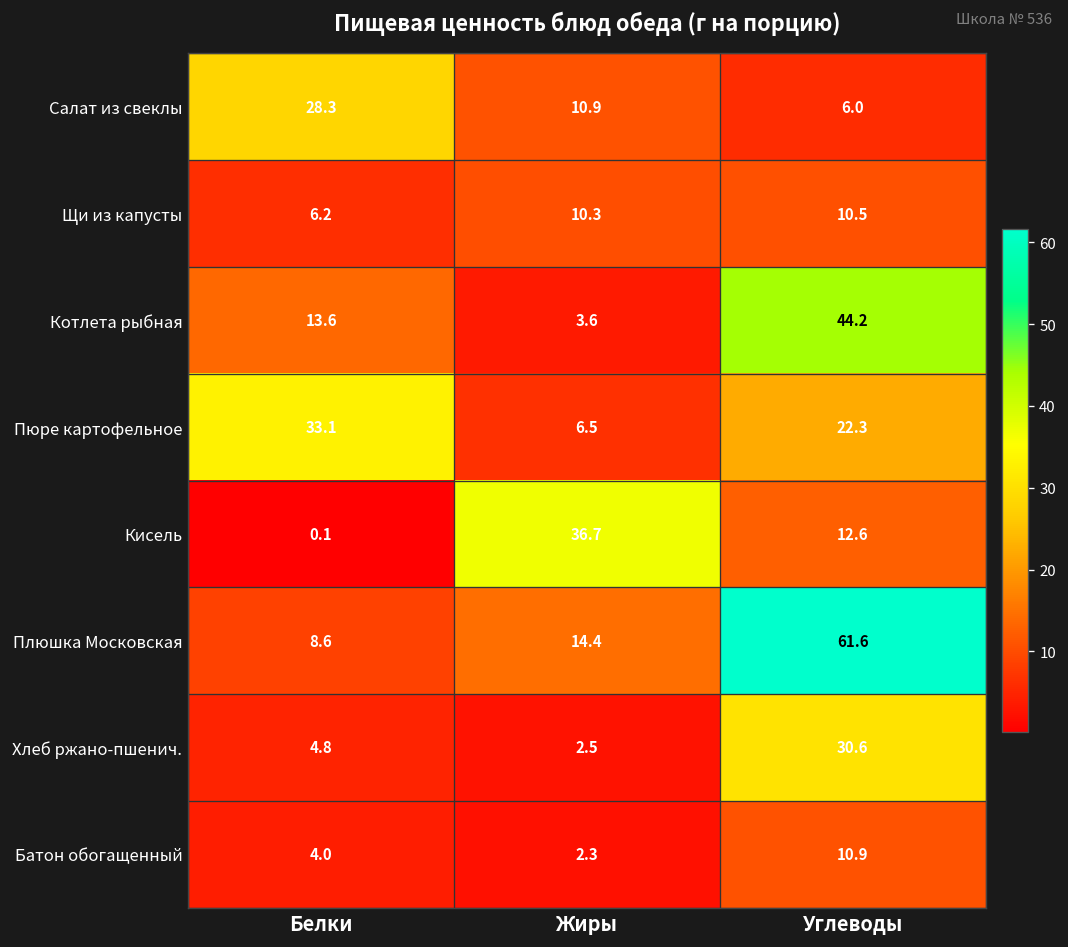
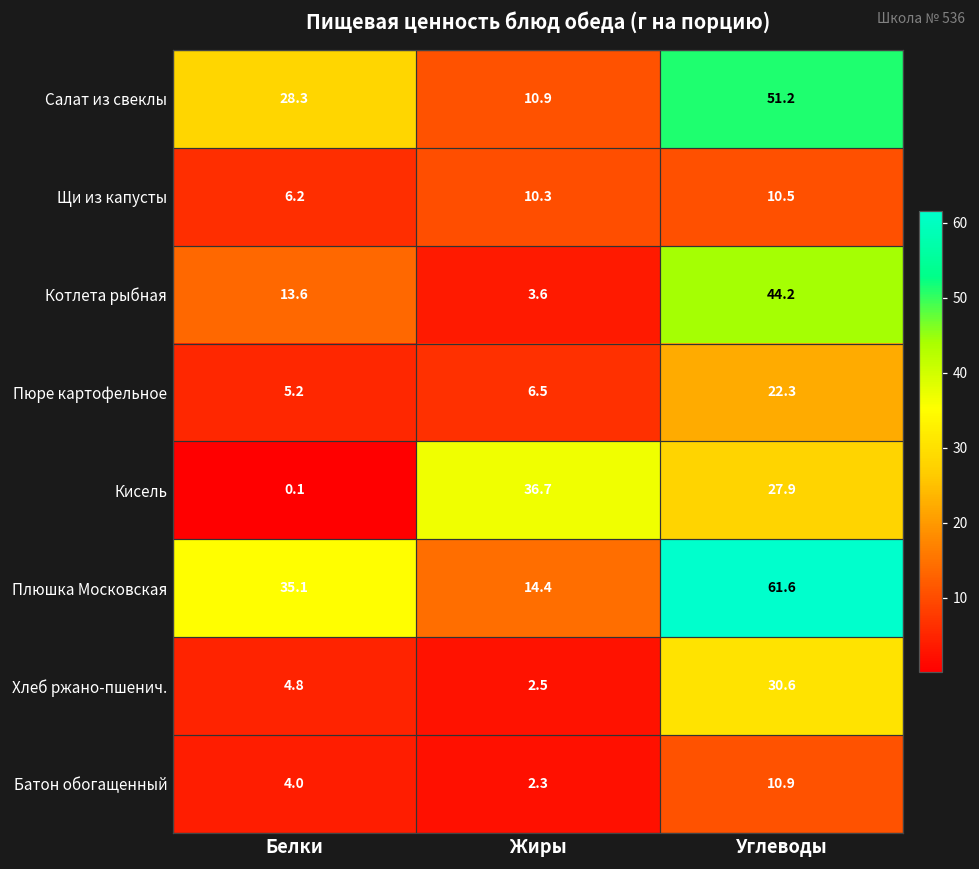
Салат из свеклы, Углеводы: 6.0 -> 51.2
Пюре картофельное, Белки: 33.1 -> 5.2
Кисель, Углеводы: 12.6 -> 27.9
Плюшка Московская, Белки: 8.6 -> 35.1
